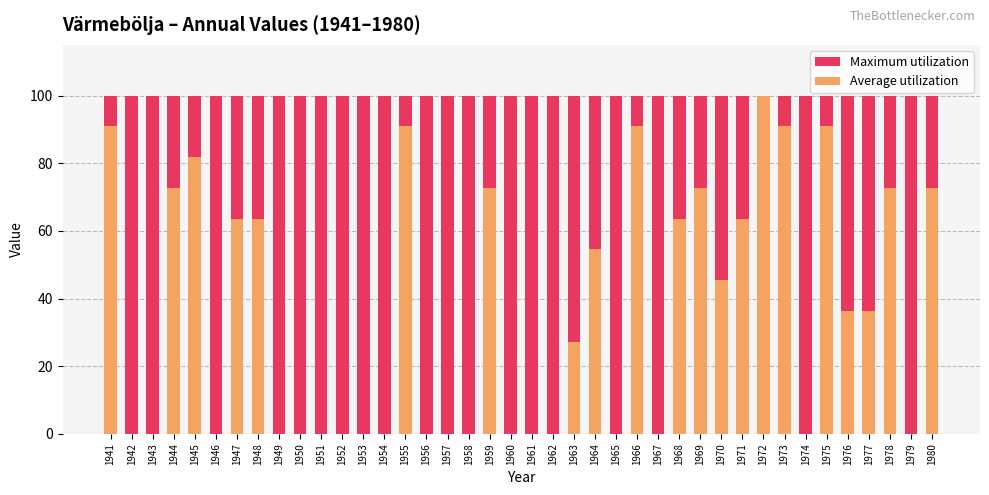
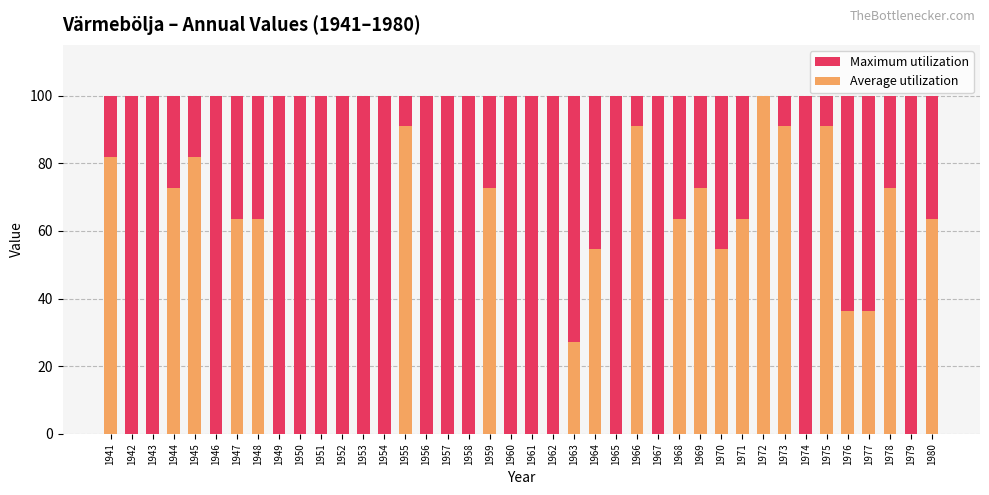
Average utilization, 1941: 91 -> 82
Average utilization, 1970: 45 -> 55
Average utilization, 1980: 73 -> 64
